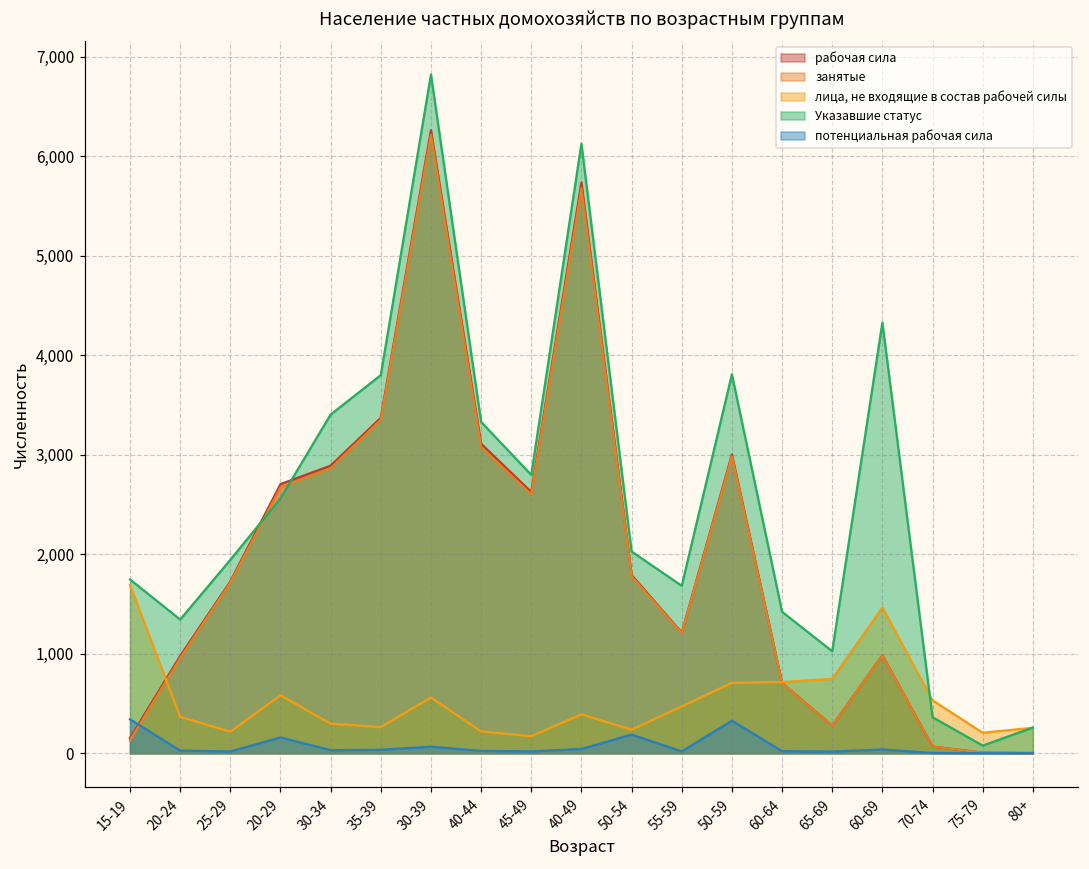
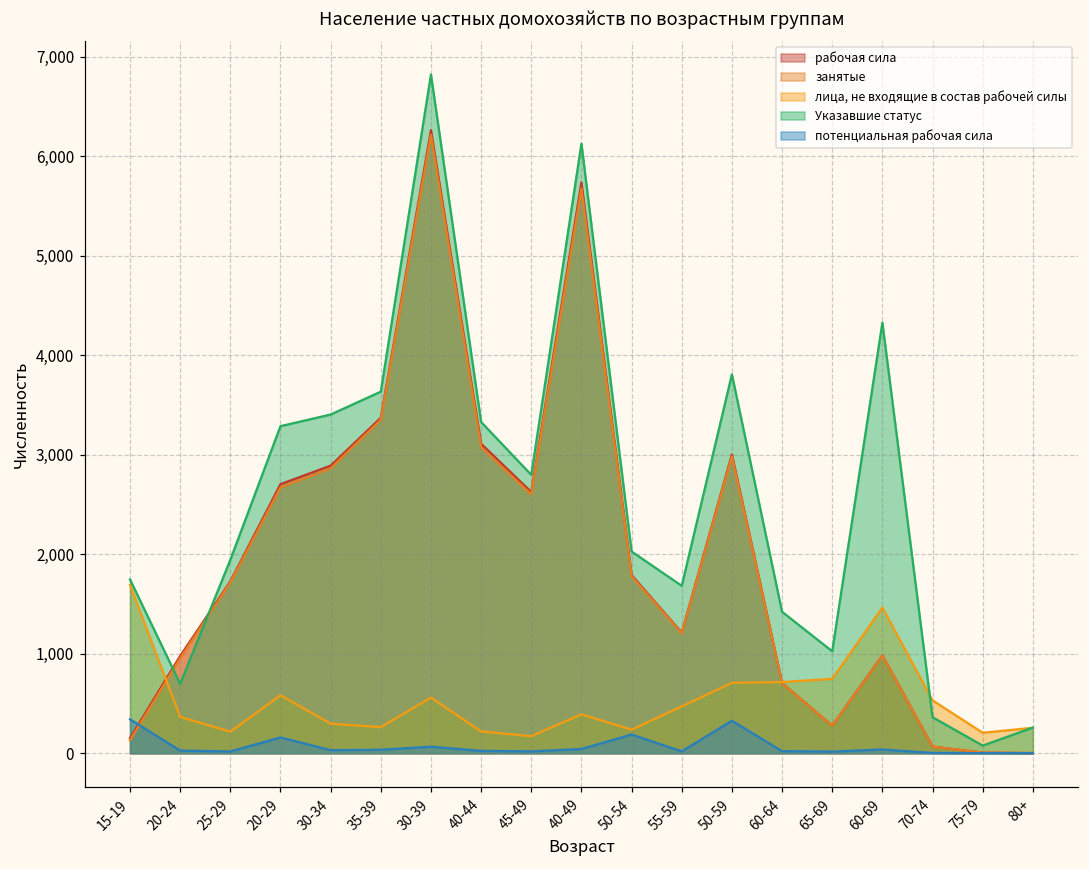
Указавшие статус, 20-24: 1,300 -> 700
Указавшие статус, 20-29: 2,600 -> 3,300
Указавшие статус, 35-39: 3,800 -> 3,600
